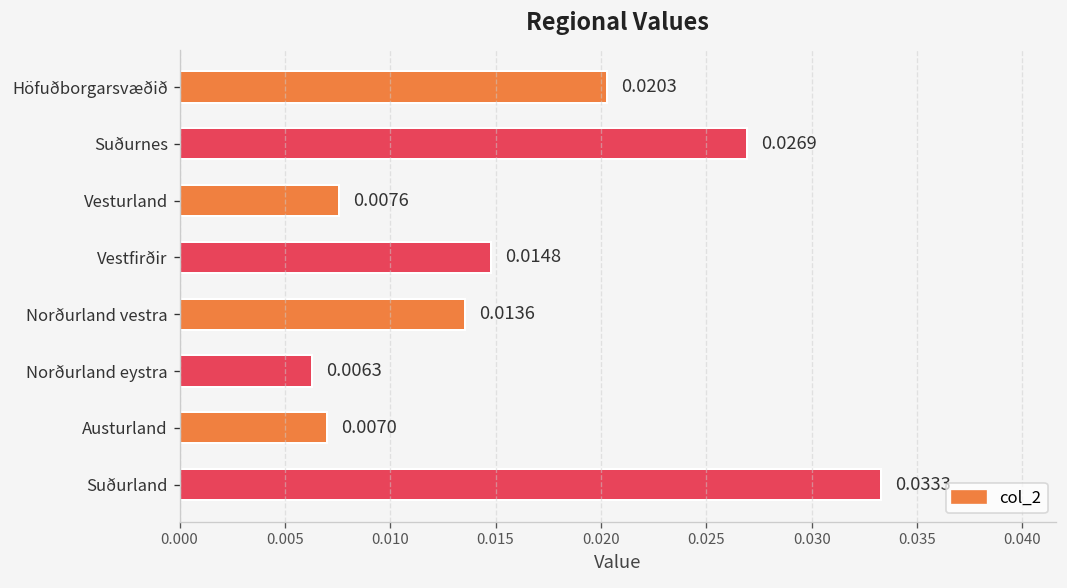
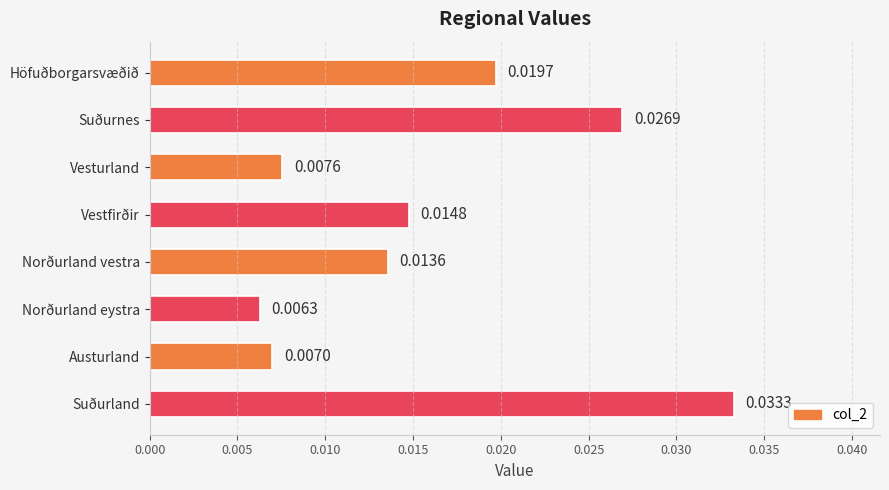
Höfuðborgarsvæðið: 0.0203 -> 0.0197
